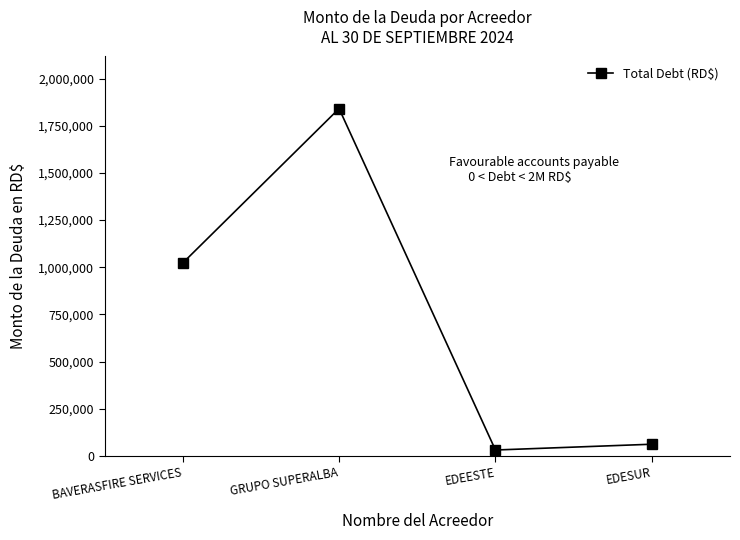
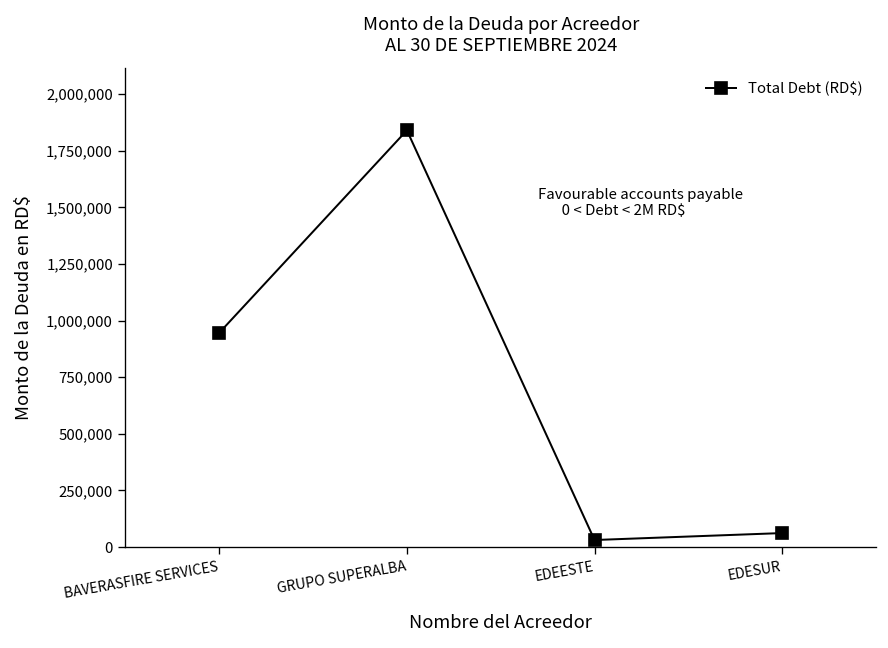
BAVERASFIRE SERVICES: 1,020,000 -> 950,000
